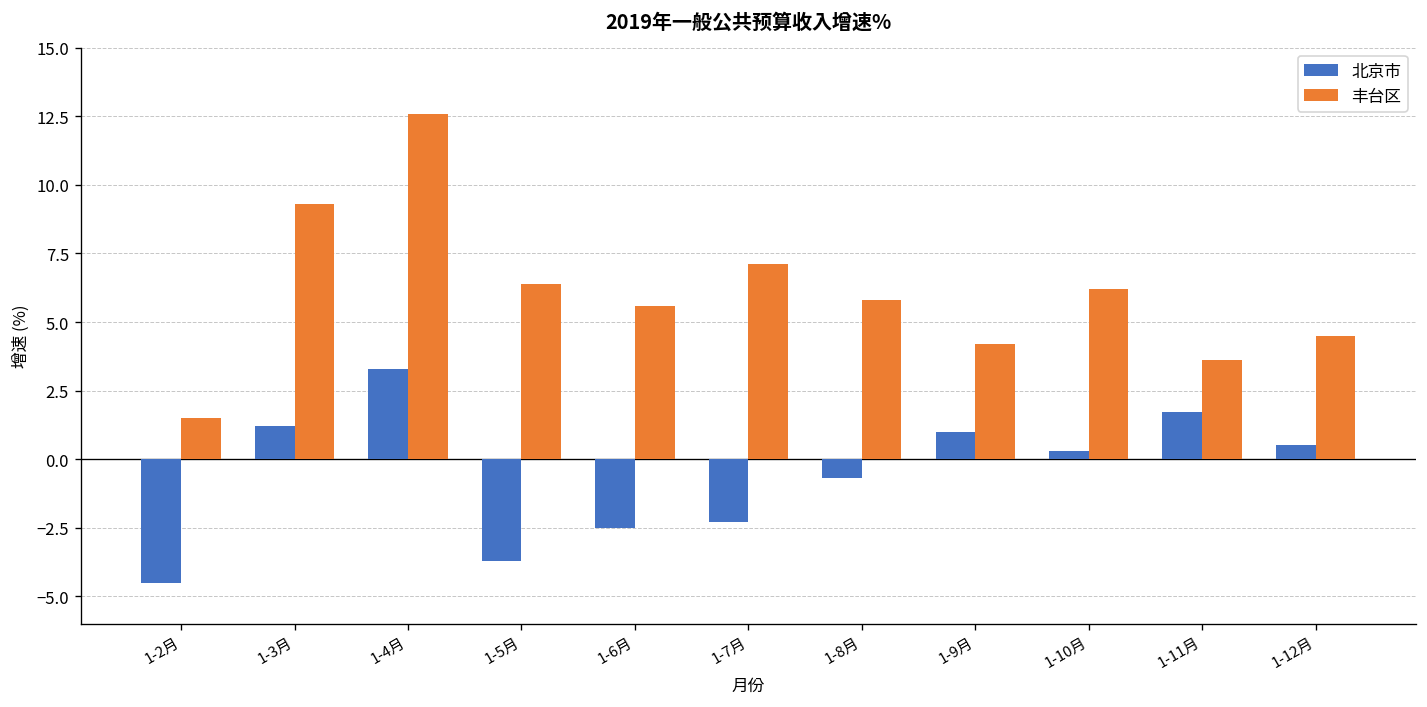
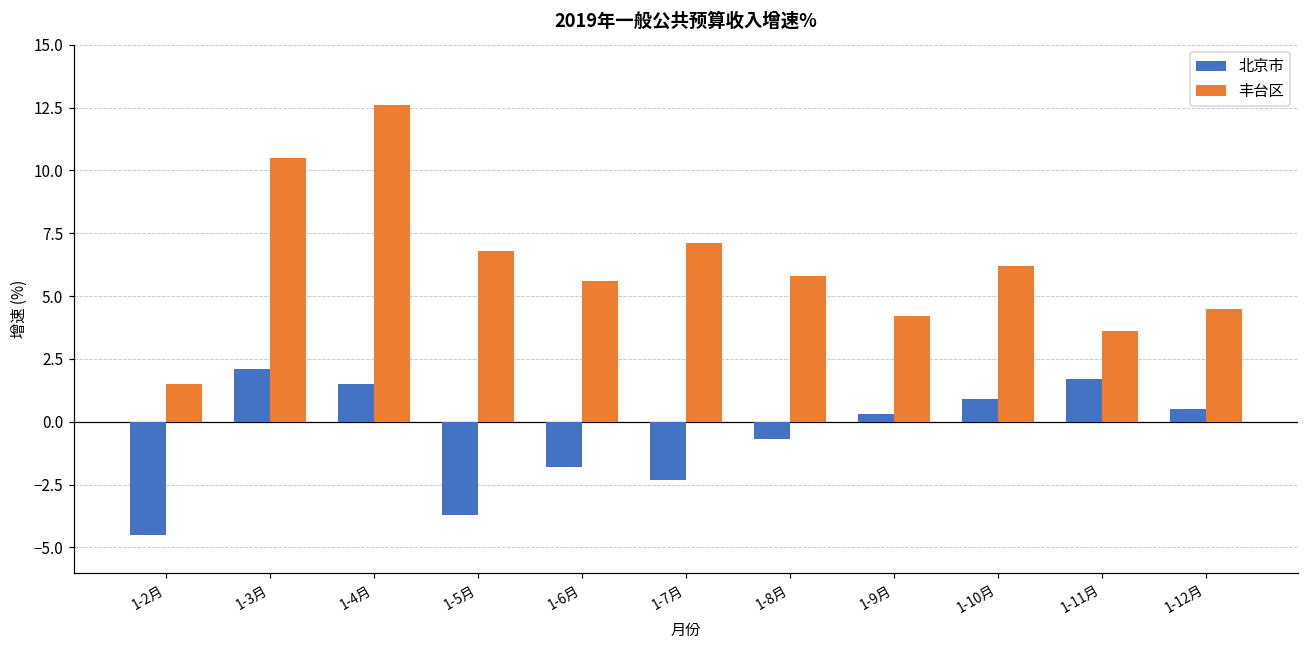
北京市, 1-3月: 1.2 -> 2.1
丰台区, 1-3月: 9.3 -> 10.5
北京市, 1-4月: 3.3 -> 1.5
丰台区, 1-5月: 6.4 -> 6.8
北京市, 1-6月: -2.5 -> -1.8
北京市, 1-9月: 1.0 -> 0.3
北京市, 1-10月: 0.3 -> 0.9
